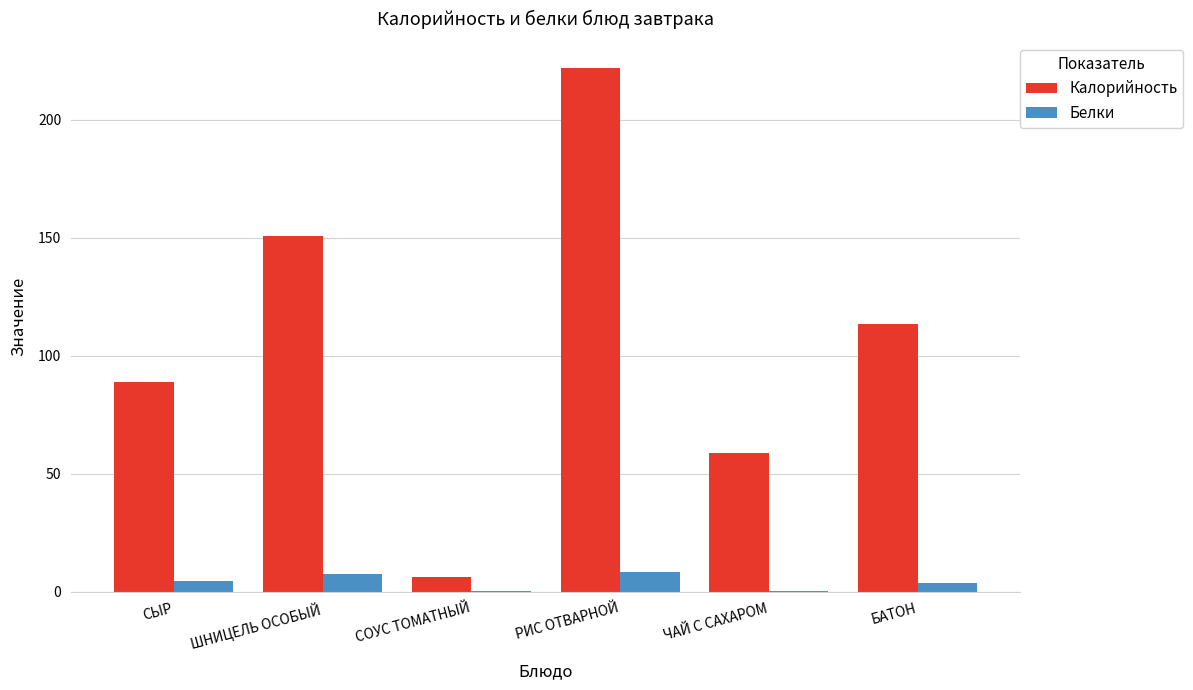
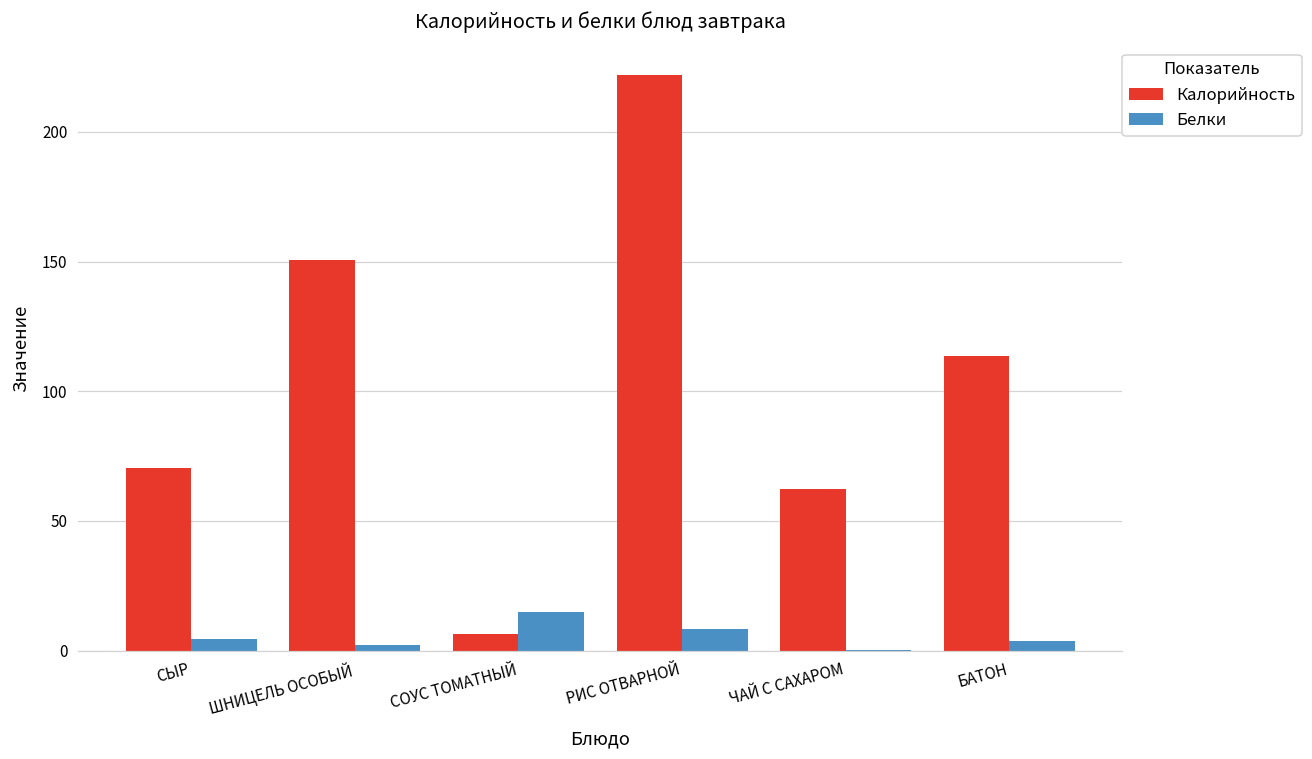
Калорийность, СЫР: 89 -> 71
Белки, ШНИЦЕЛЬ ОСОБЫЙ: 8 -> 2
Белки, СОУС ТОМАТНЫЙ: 0 -> 15
Калорийность, ЧАЙ С САХАРОМ: 59 -> 62
